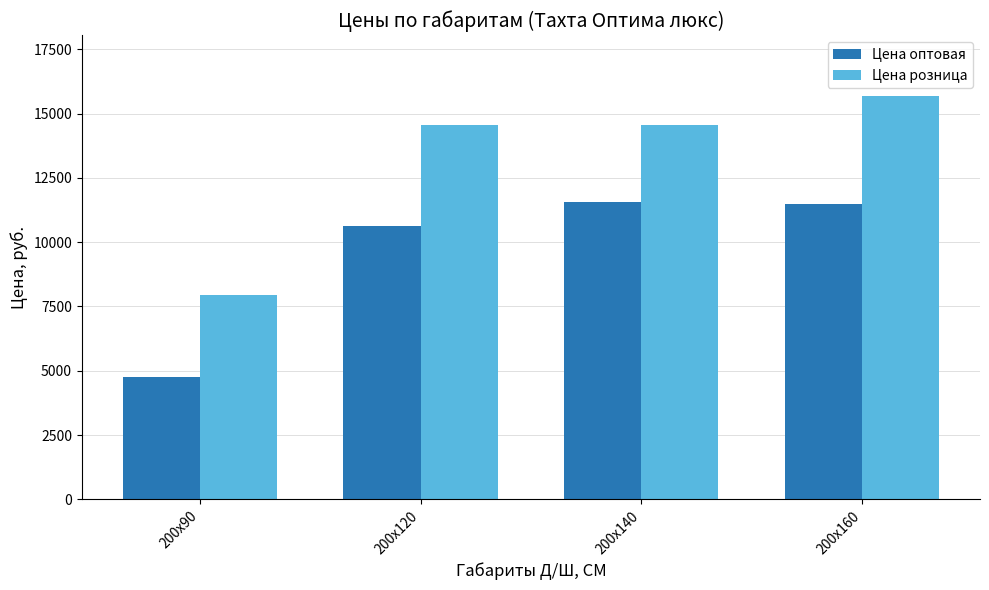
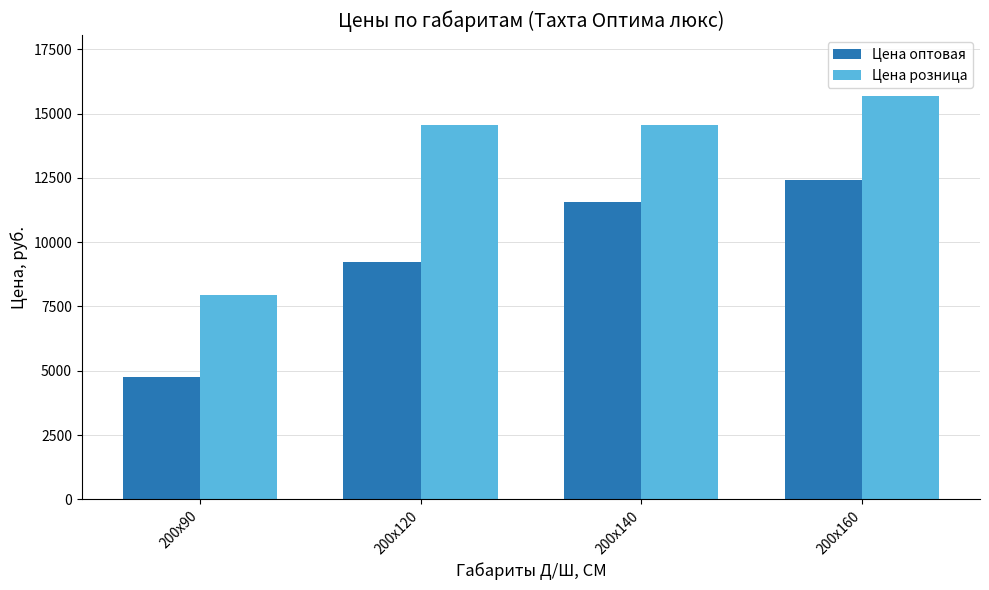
Цена оптовая, 200x120: 10600 -> 9200
Цена оптовая, 200х160: 11500 -> 12400
